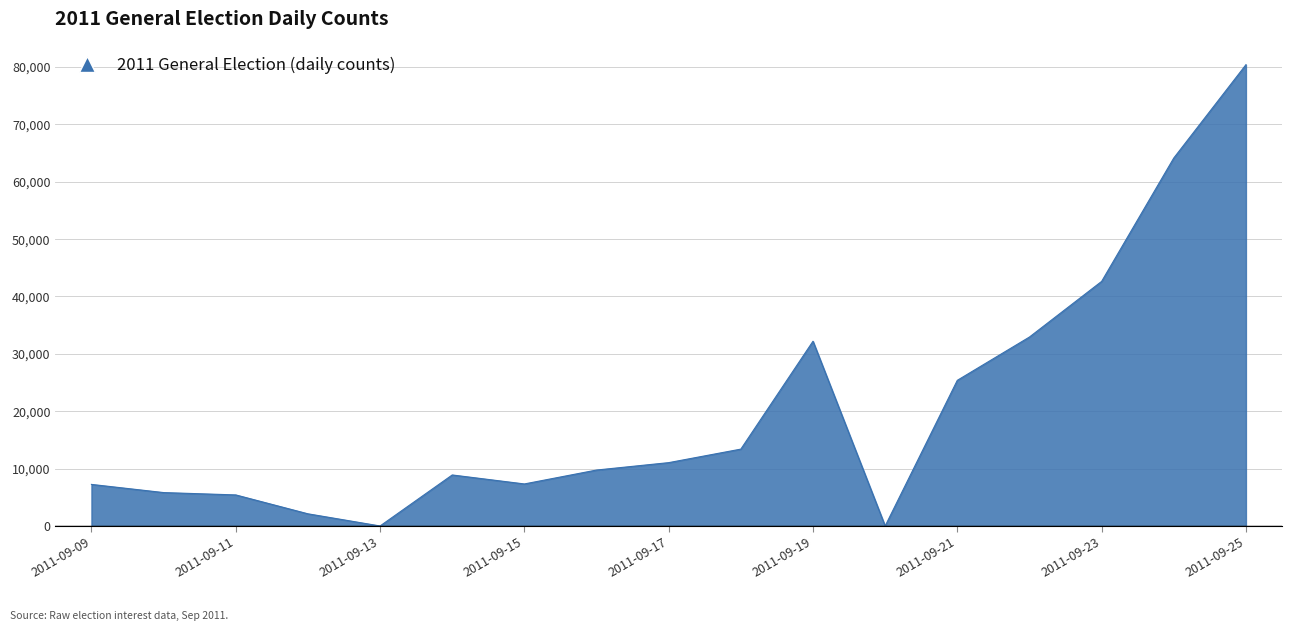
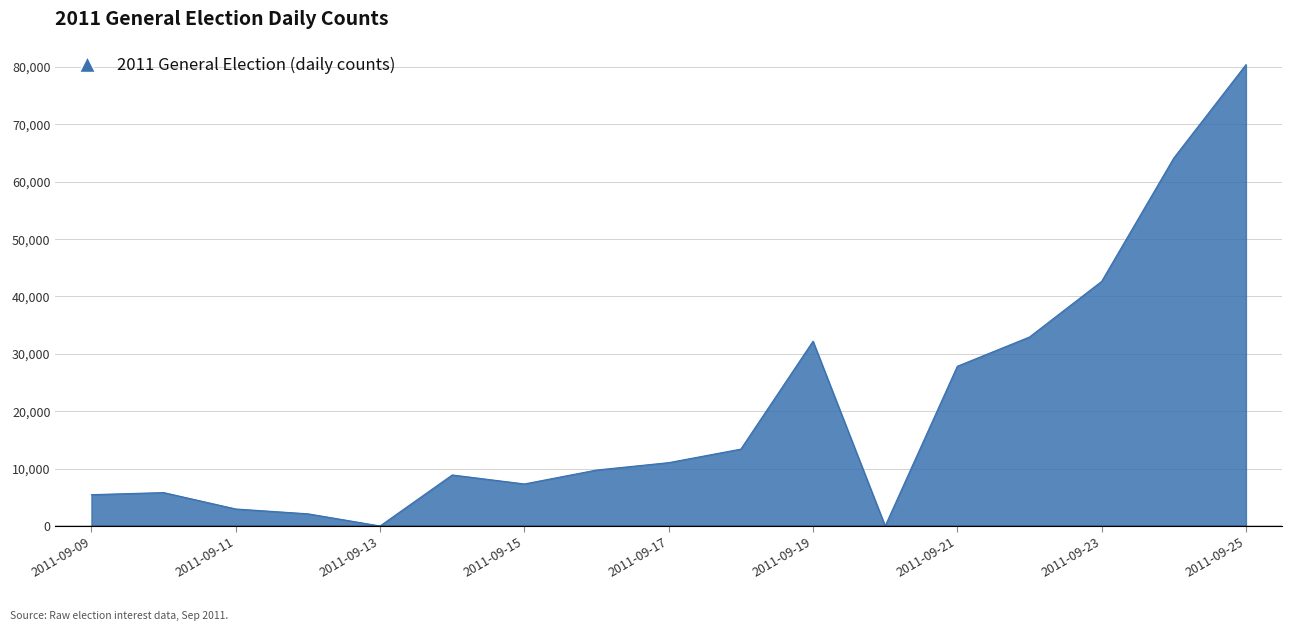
2011-09-09: 7,000 -> 5,000
2011-09-11: 5,000 -> 3,000
2011-09-21: 25,000 -> 28,000
